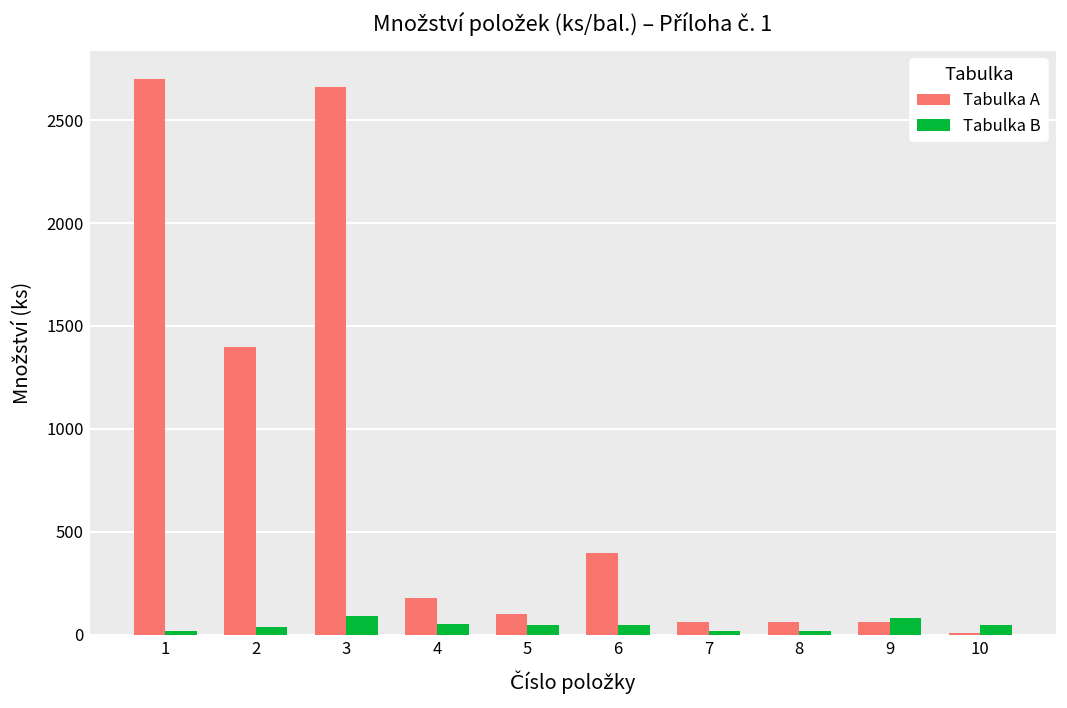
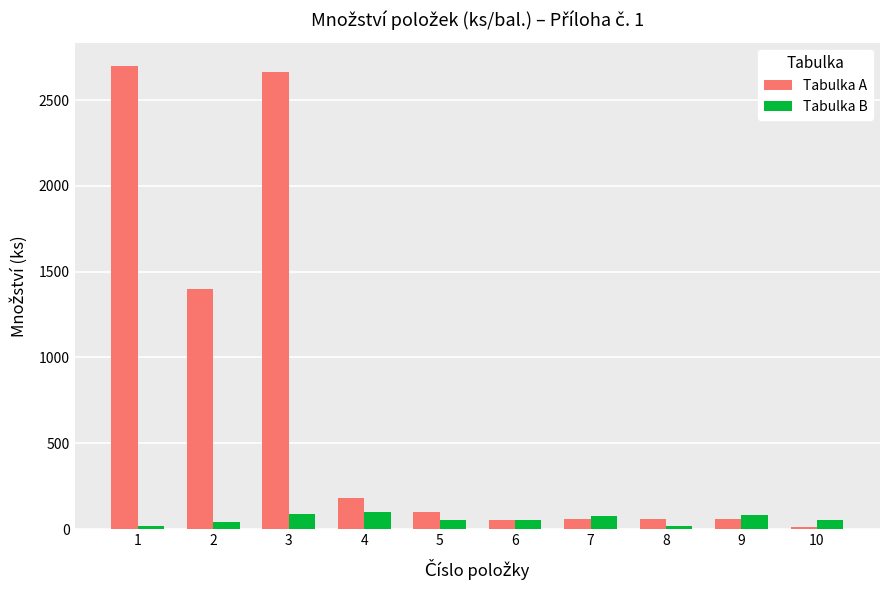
Tabulka B, 4: 50 -> 100
Tabulka A, 6: 400 -> 50
Tabulka B, 7: 20 -> 80
